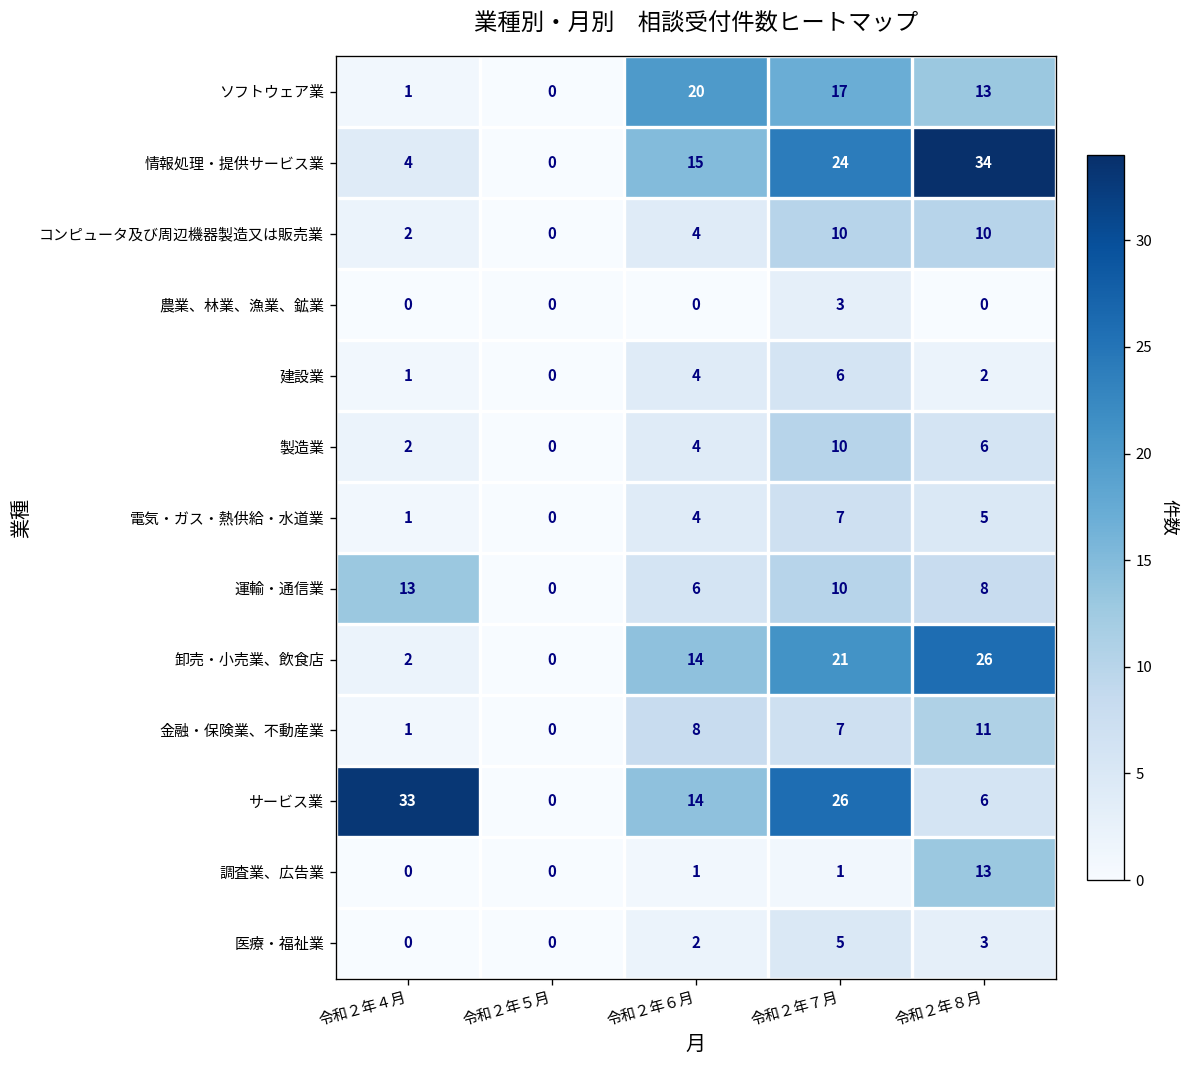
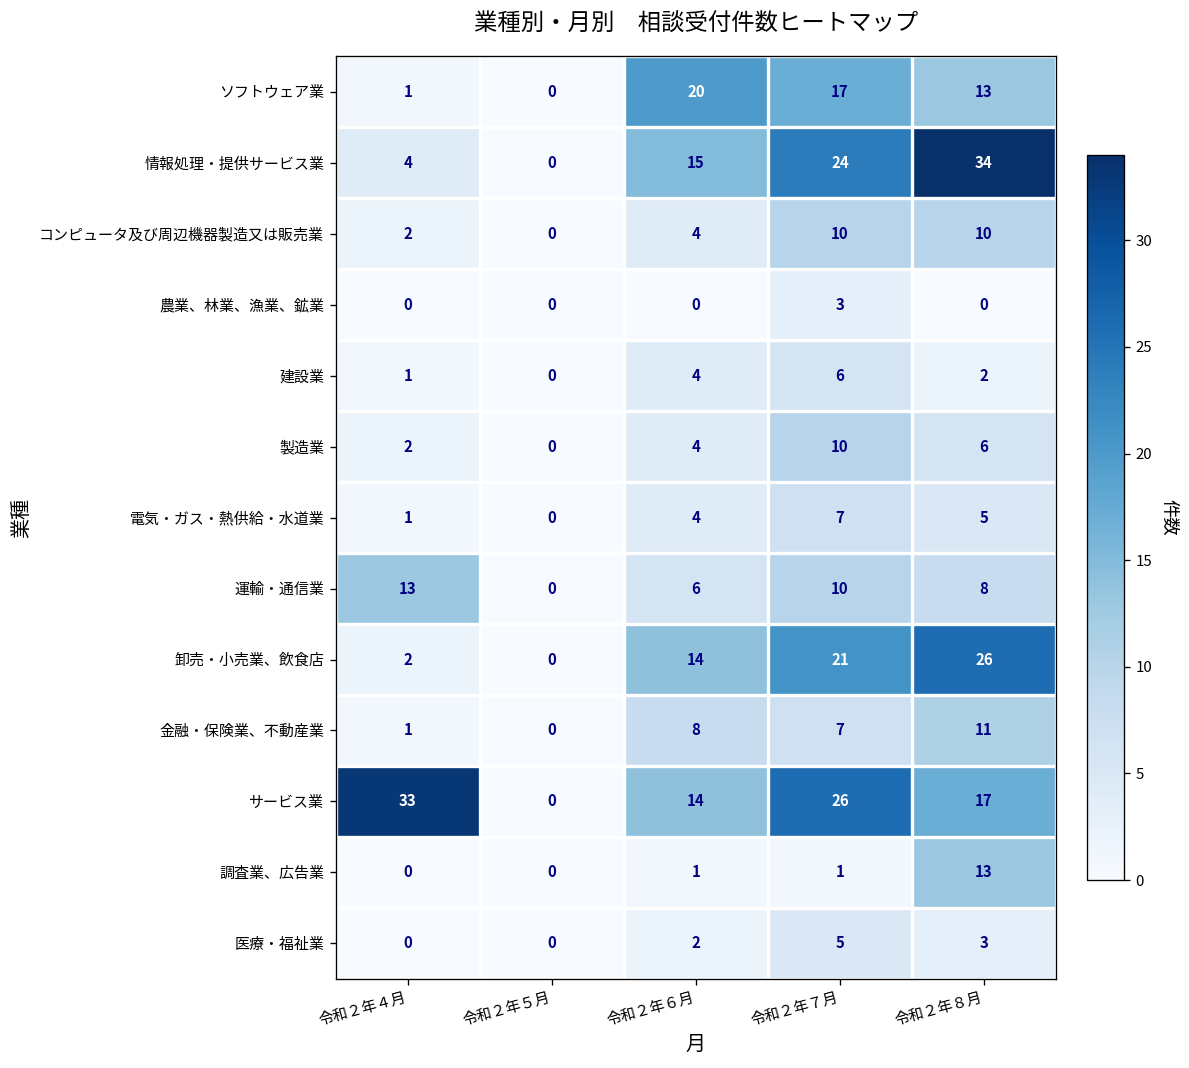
サービス業, 令和２年８月: 6 -> 17
